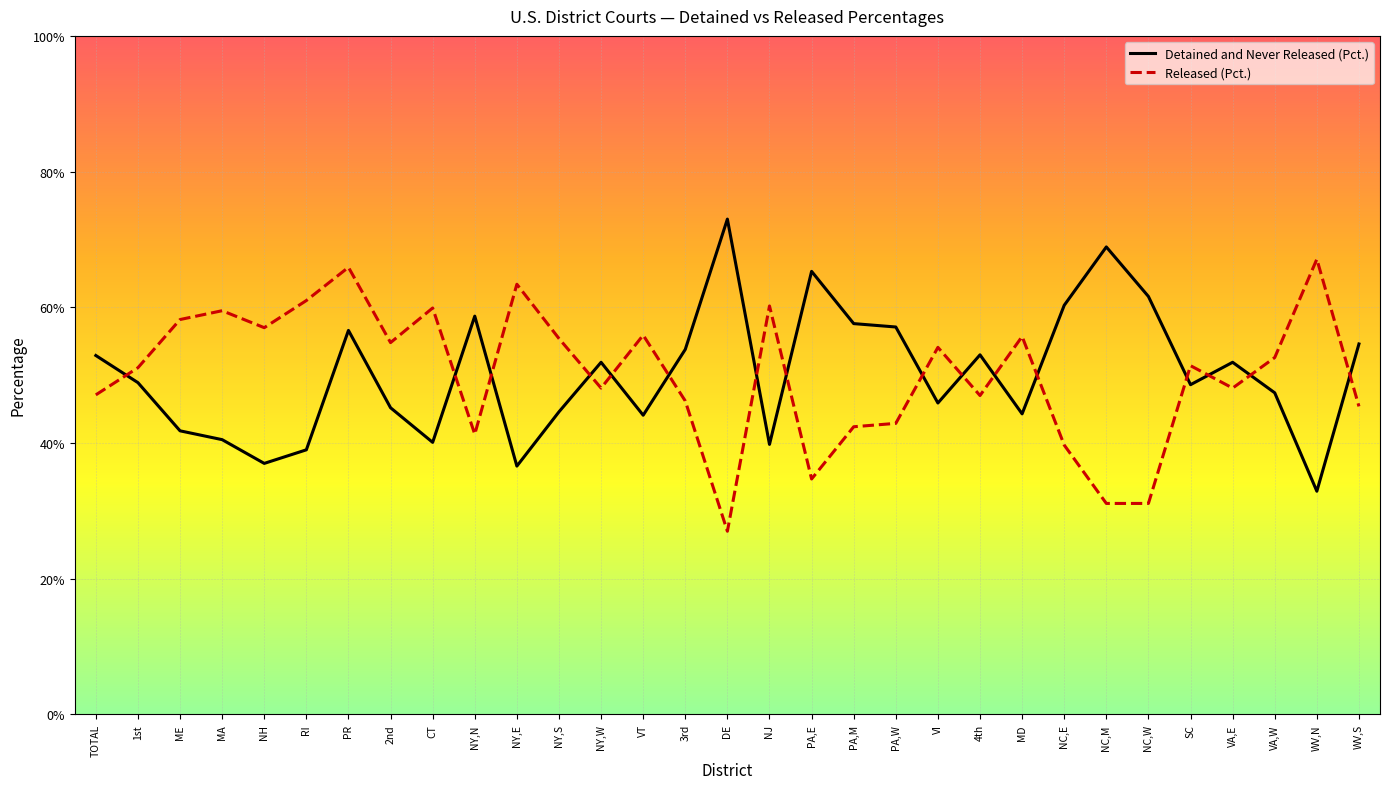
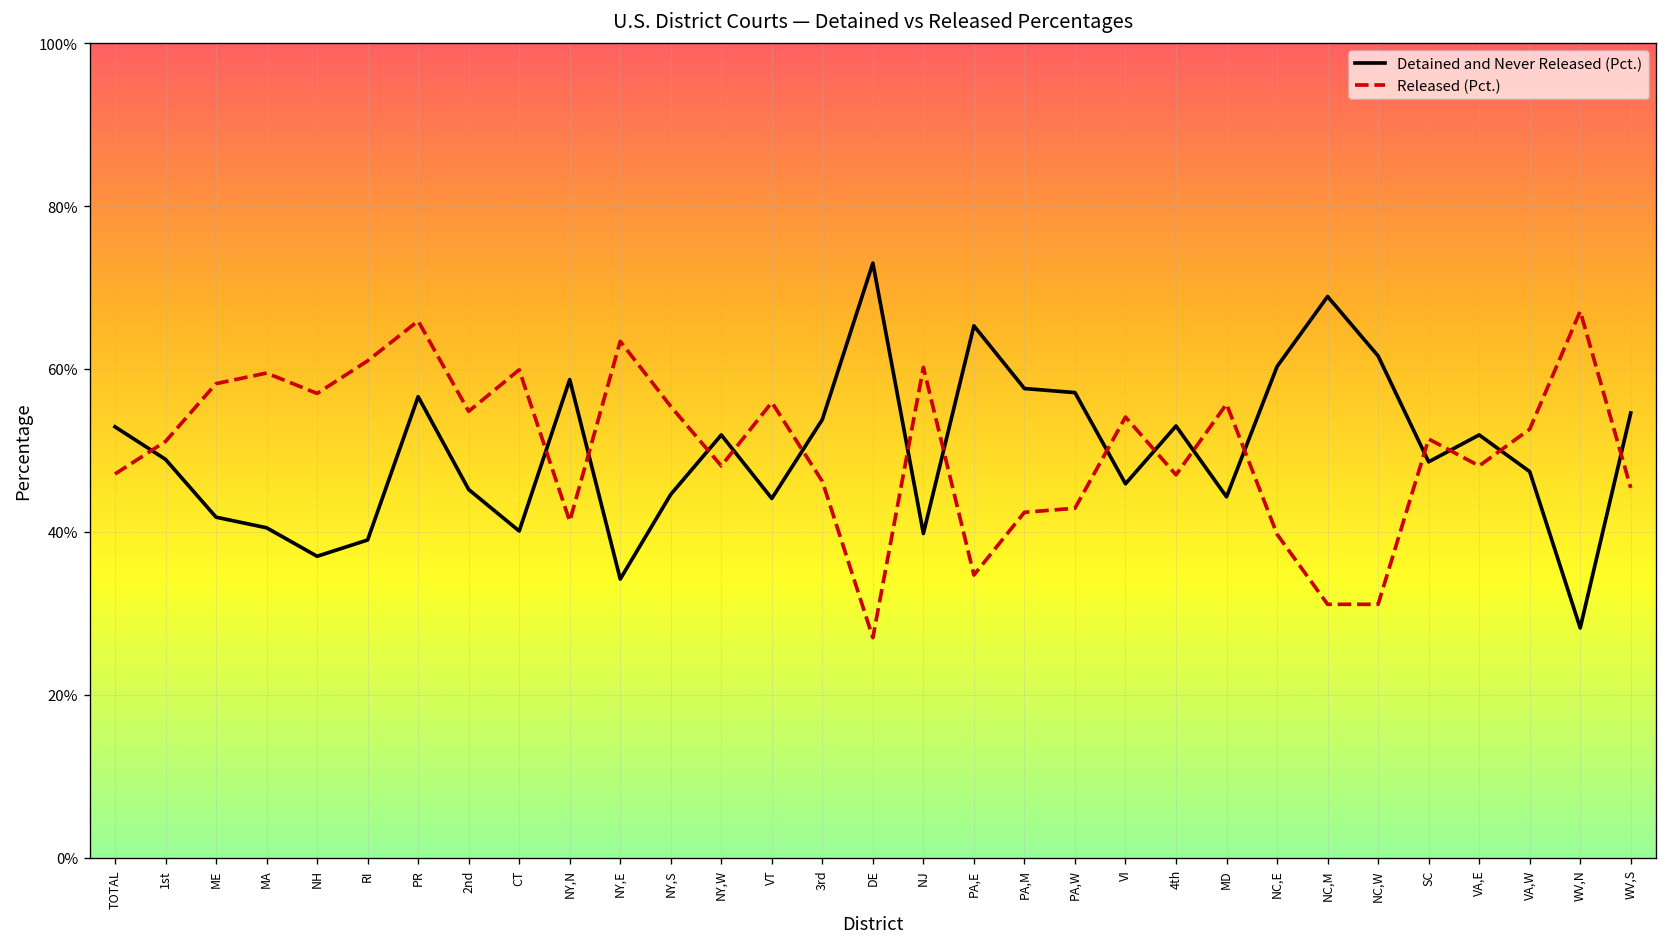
Detained and Never Released (Pct.), NY,E: 37% -> 34%
Detained and Never Released (Pct.), WV,N: 33% -> 28%
